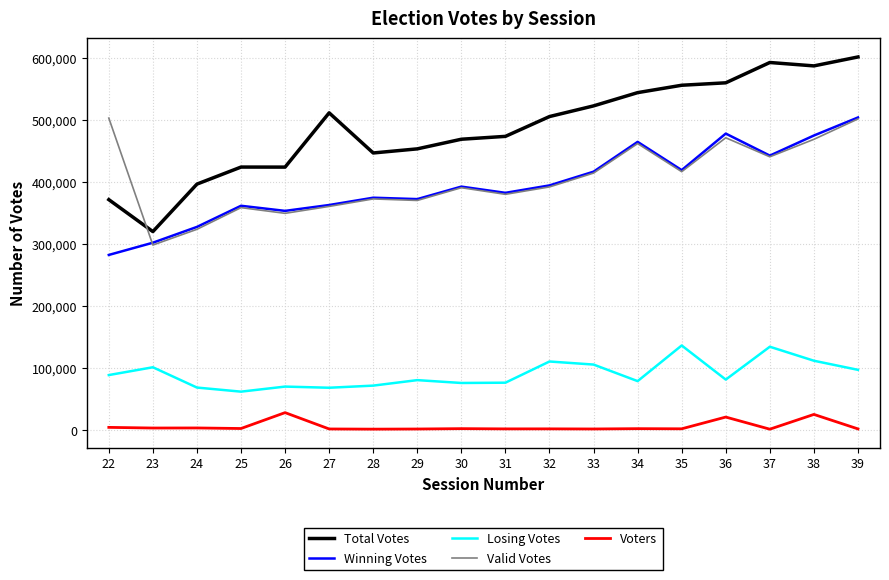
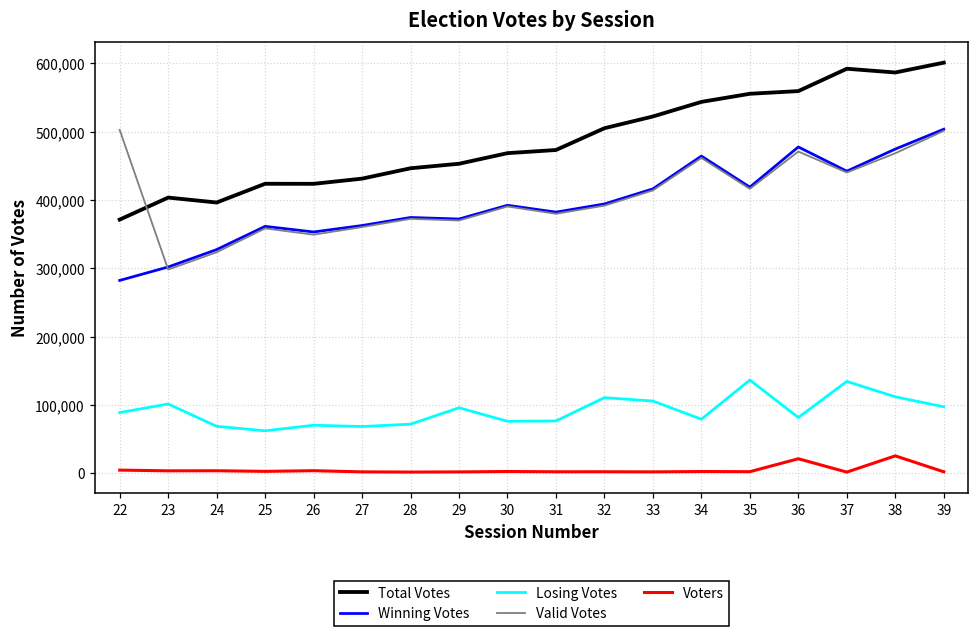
Total Votes, 23: 320,000 -> 400,000
Voters, 26: 30,000 -> 0
Total Votes, 27: 510,000 -> 430,000
Losing Votes, 29: 80,000 -> 100,000
